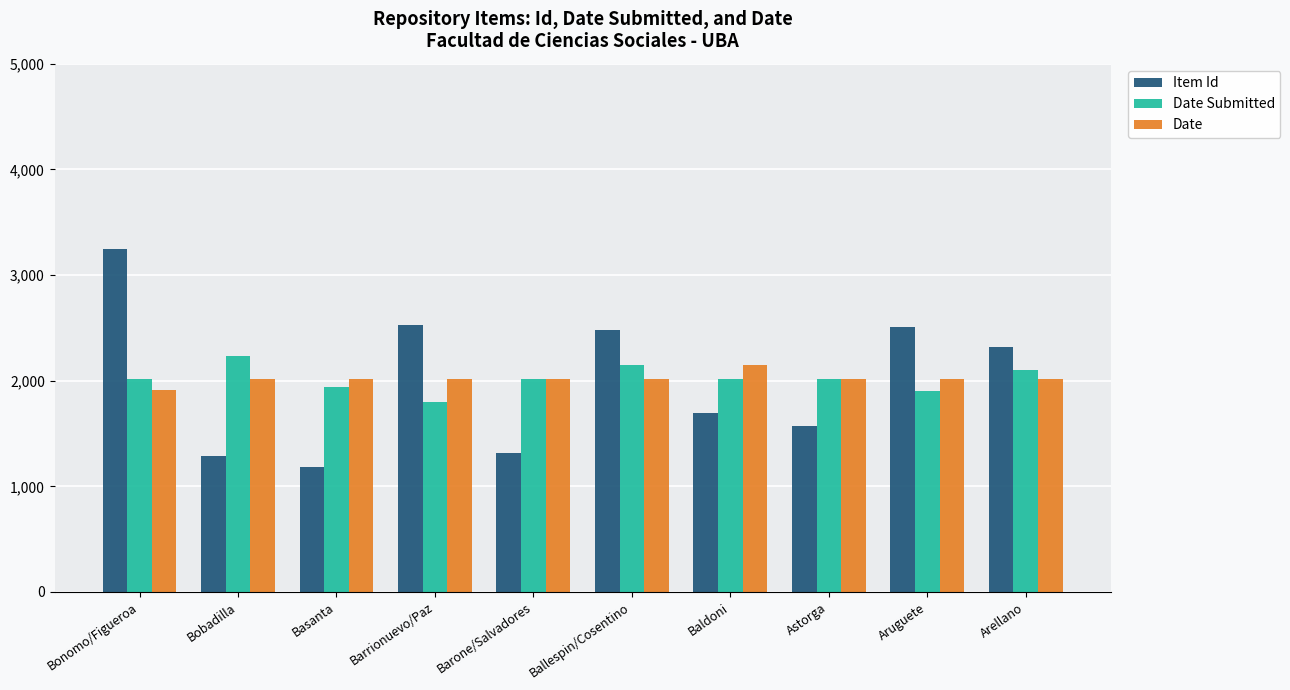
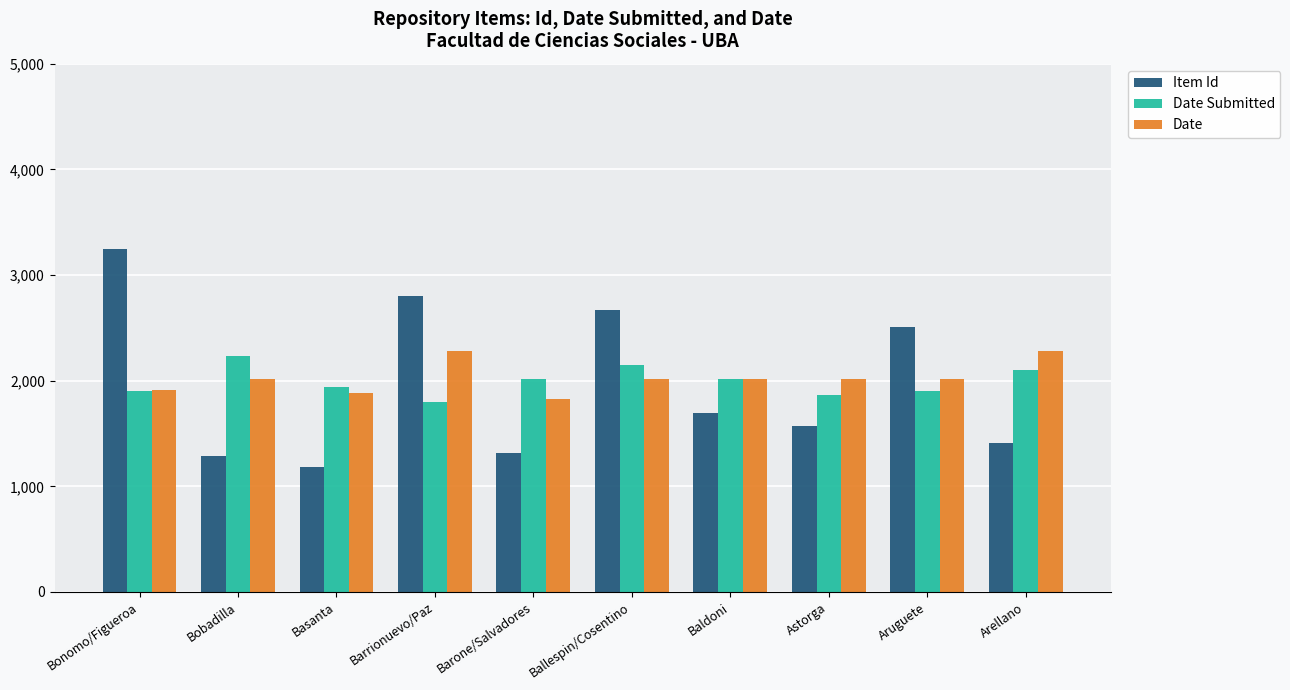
Date Submitted, Bonomo/Figueroa: 2,010 -> 1,900
Date, Basanta: 2,020 -> 1,880
Item Id, Barrionuevo/Paz: 2,530 -> 2,800
Date, Barrionuevo/Paz: 2,020 -> 2,290
Date, Barone/Salvadores: 2,010 -> 1,830
Item Id, Ballespin/Cosentino: 2,480 -> 2,670
Date, Baldoni: 2,150 -> 2,020
Date Submitted, Astorga: 2,020 -> 1,870
Item Id, Arellano: 2,320 -> 1,410
Date, Arellano: 2,020 -> 2,280
